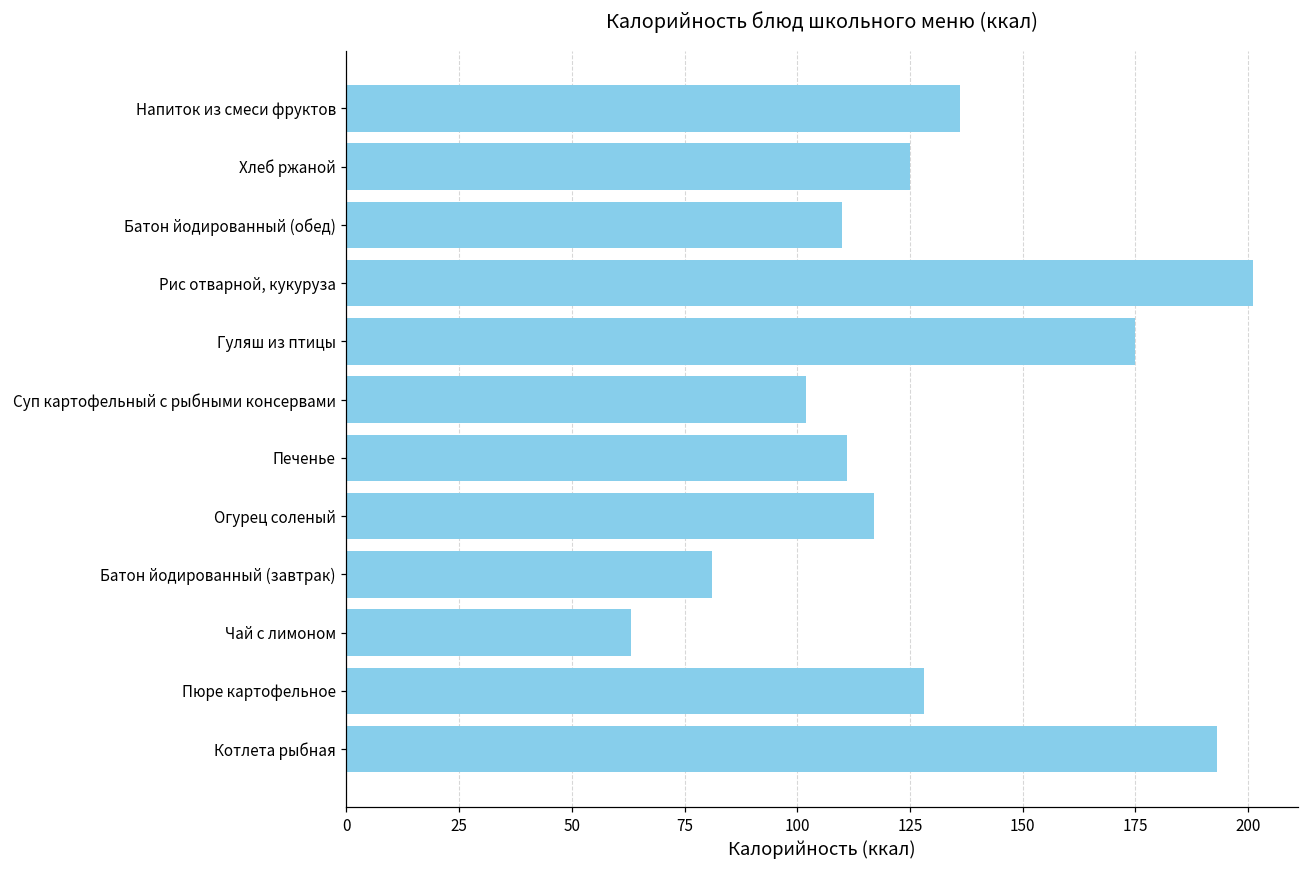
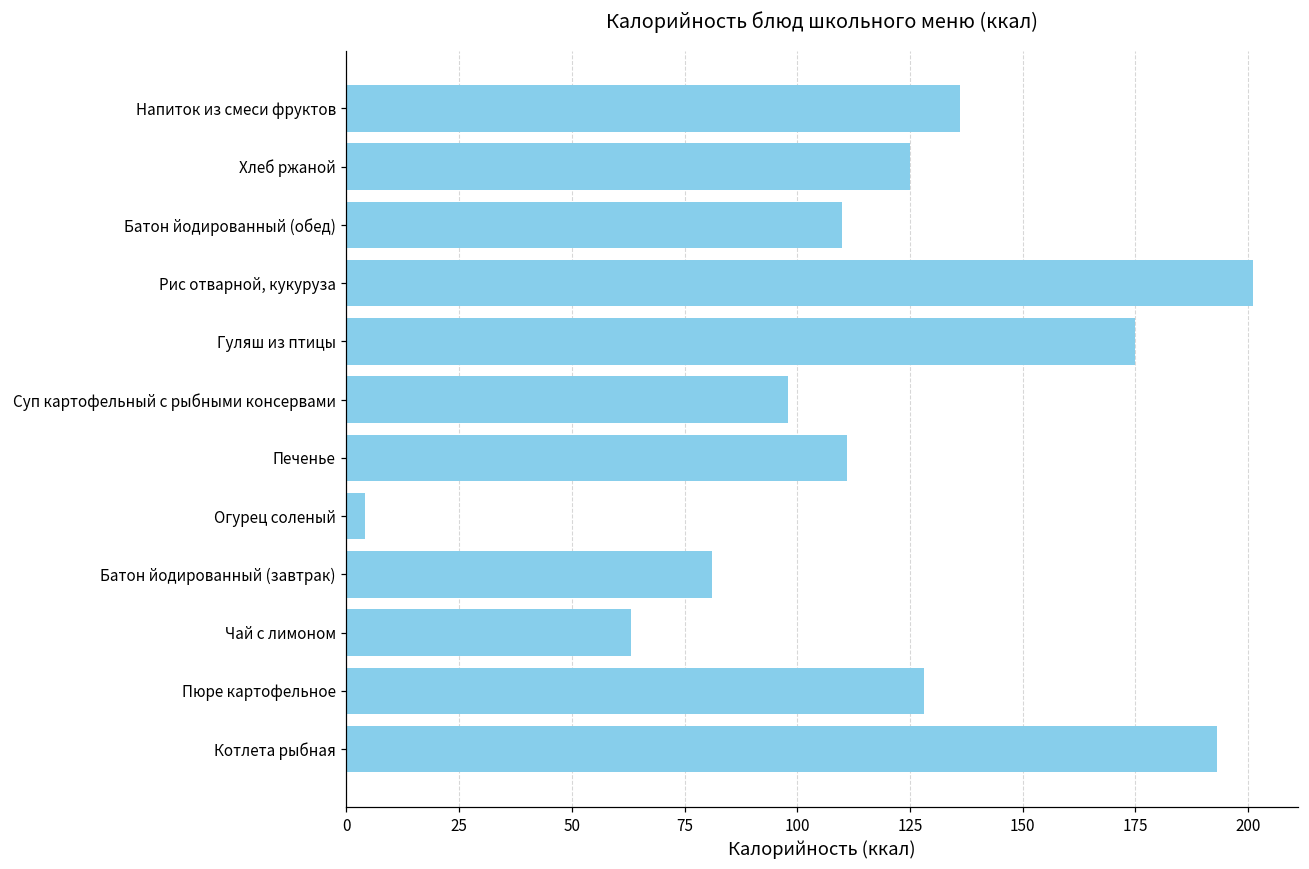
Суп картофельный с рыбными консервами: 102 -> 98
Огурец соленый: 117 -> 4
